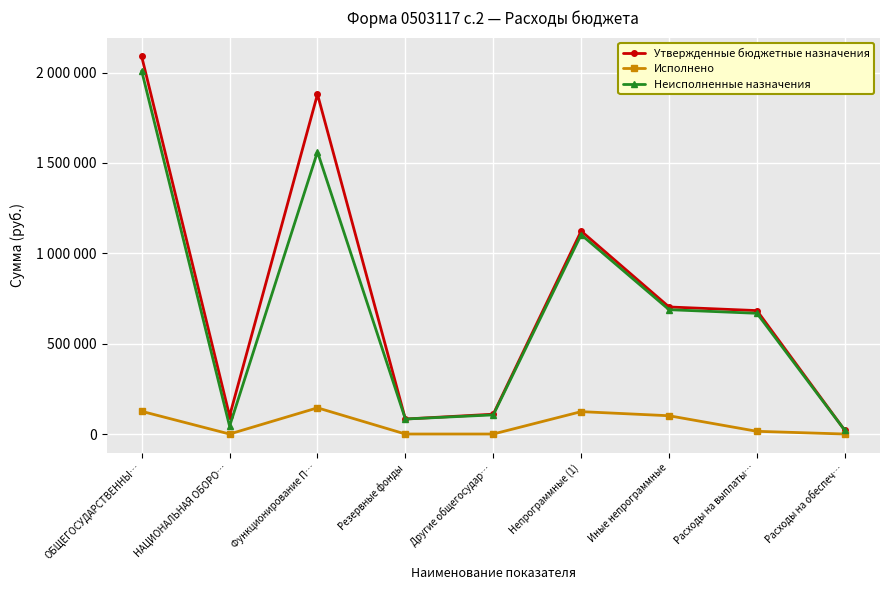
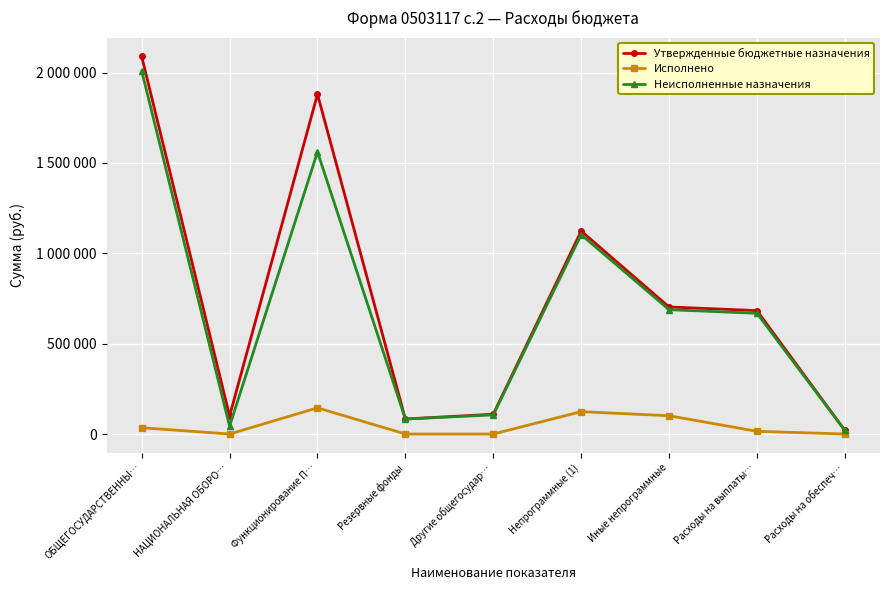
Исполнено, ОБЩЕГОСУДАРСТВЕННЫ…: 130000 -> 40000
